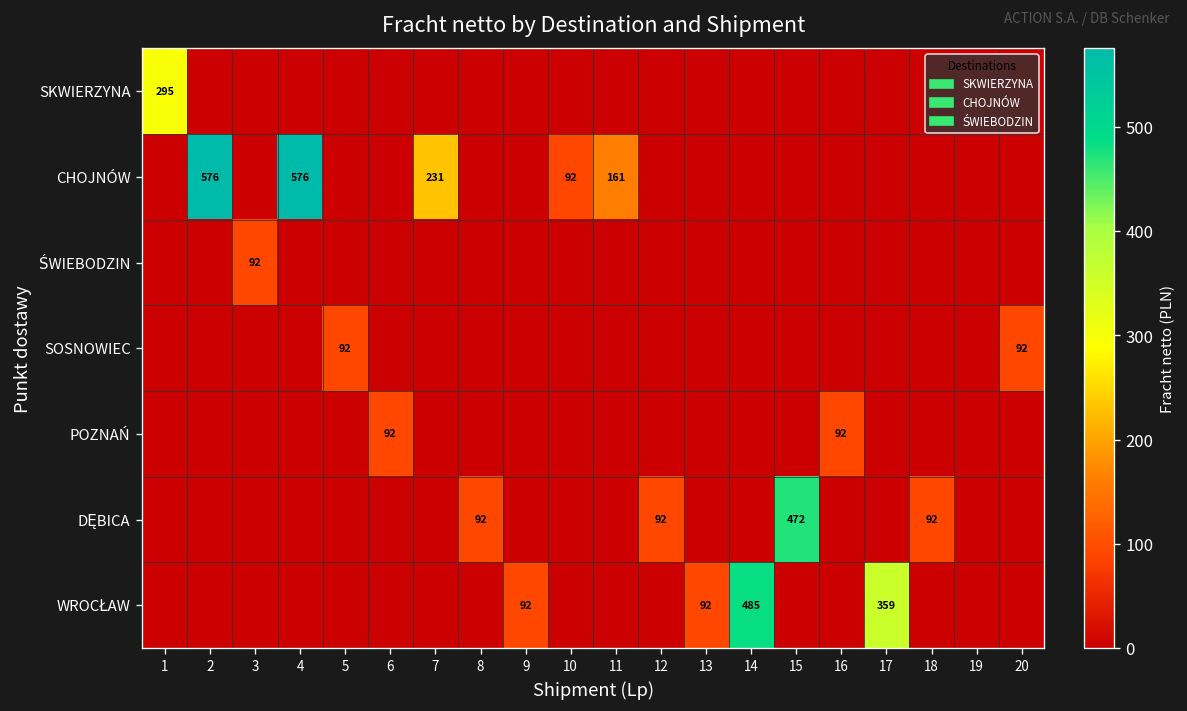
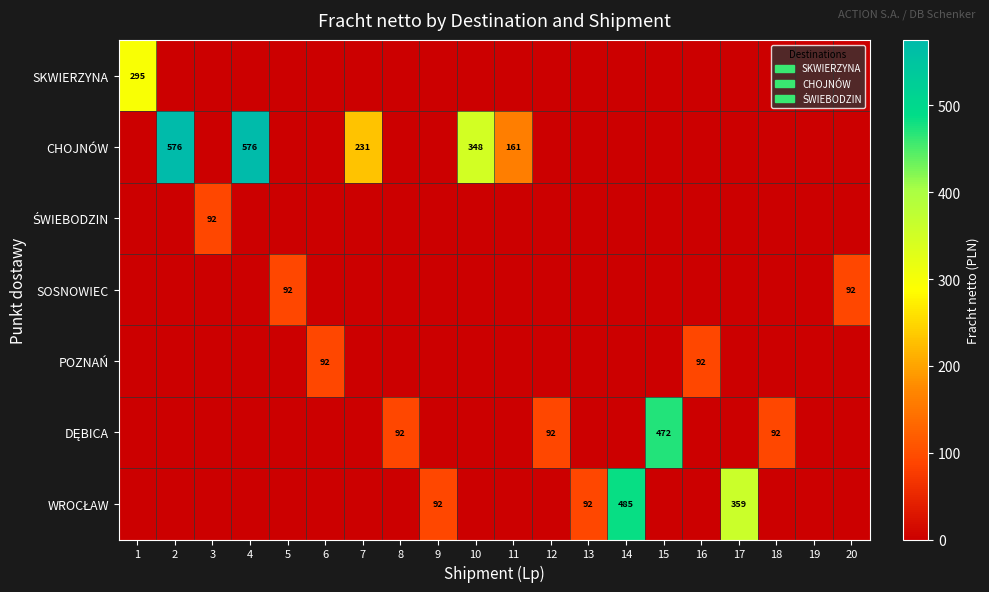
CHOJNÓW, 10: 92 -> 348
